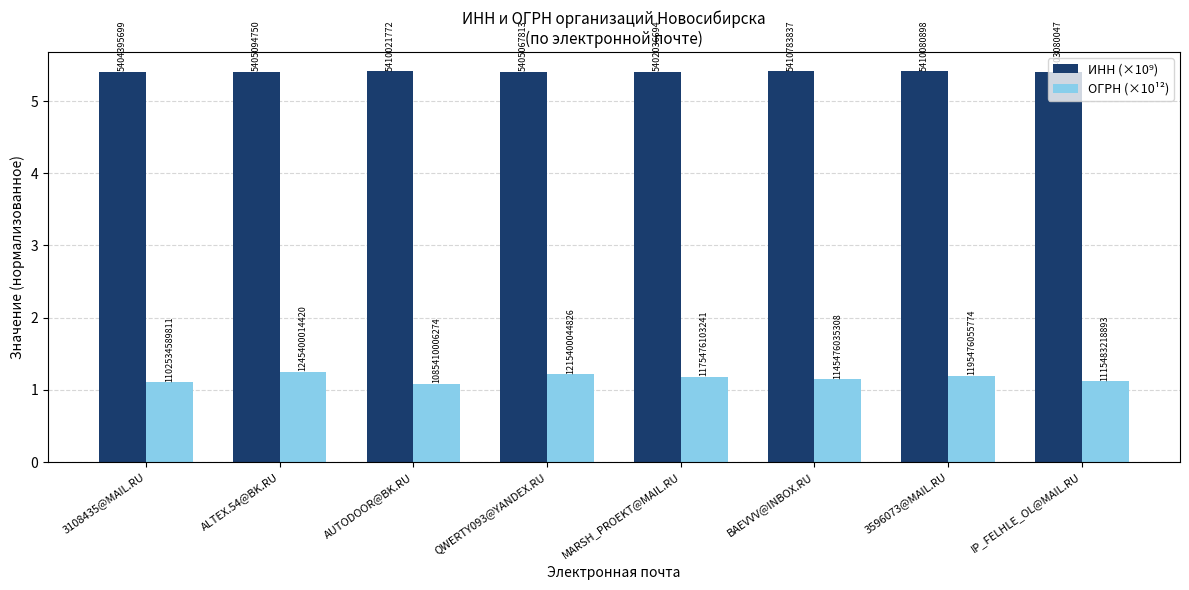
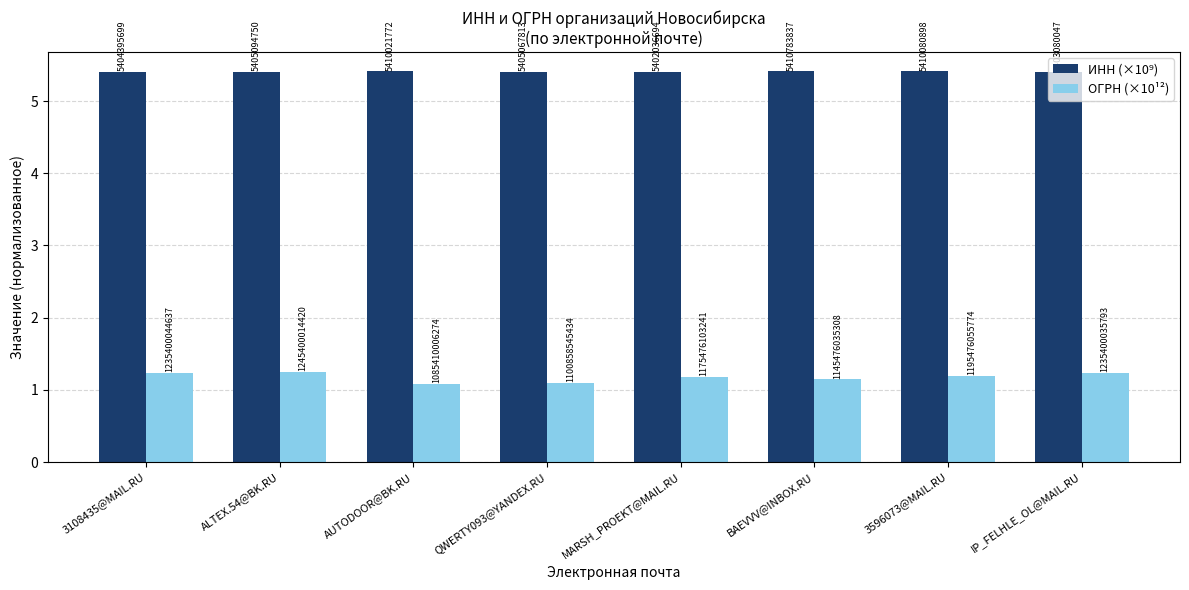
ОГРН (×10¹²), 3108435@MAIL.RU: 1102534589811 -> 1235400044637
ОГРН (×10¹²), QWERTY093@YANDEX.RU: 1215400044826 -> 1100858545434
ОГРН (×10¹²), IP_FELHLE_OL@MAIL.RU: 1115483218893 -> 1235400035793
